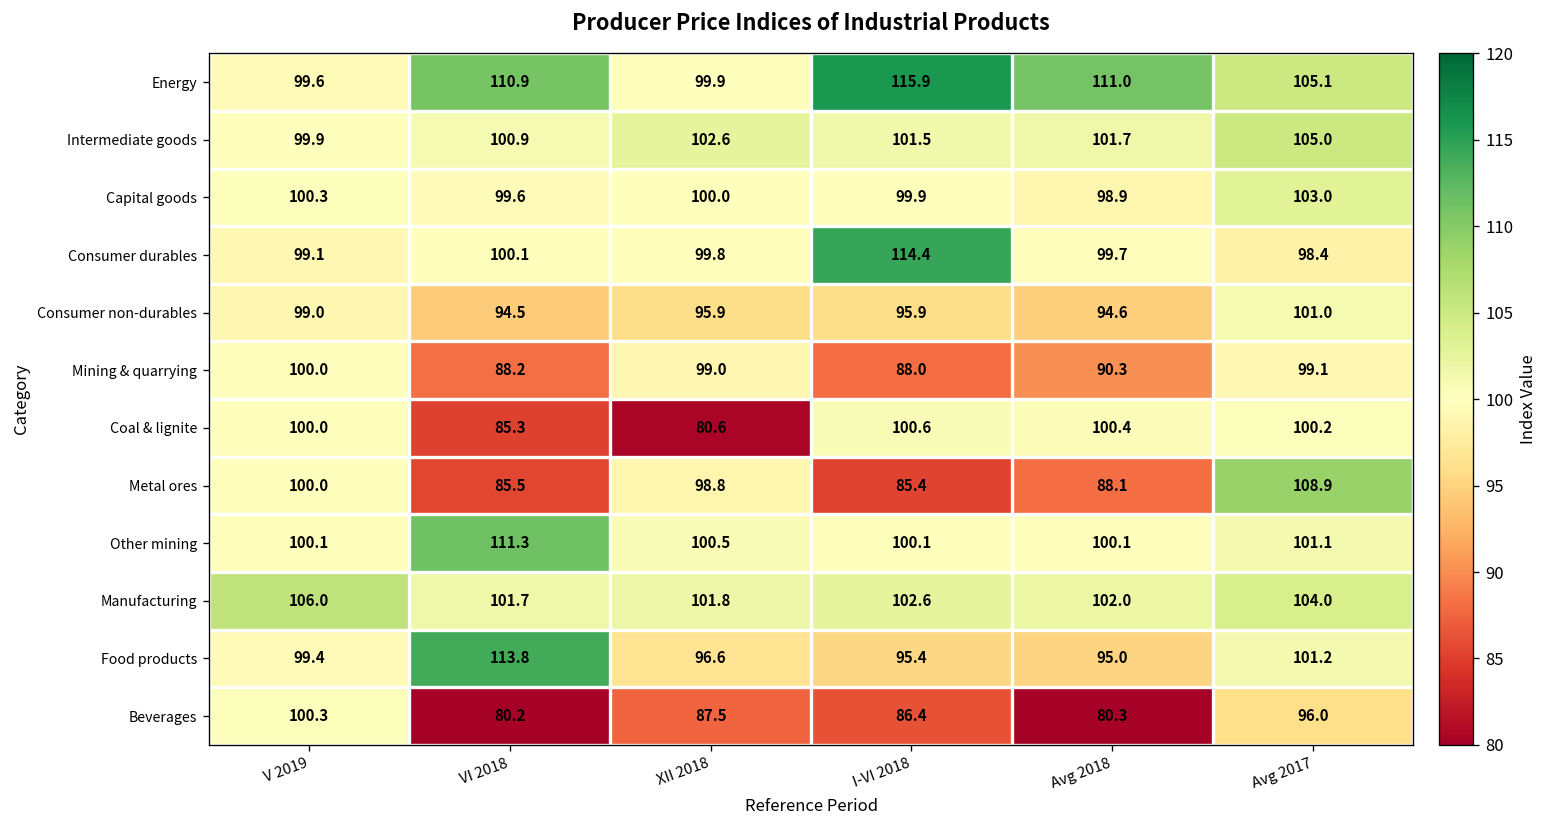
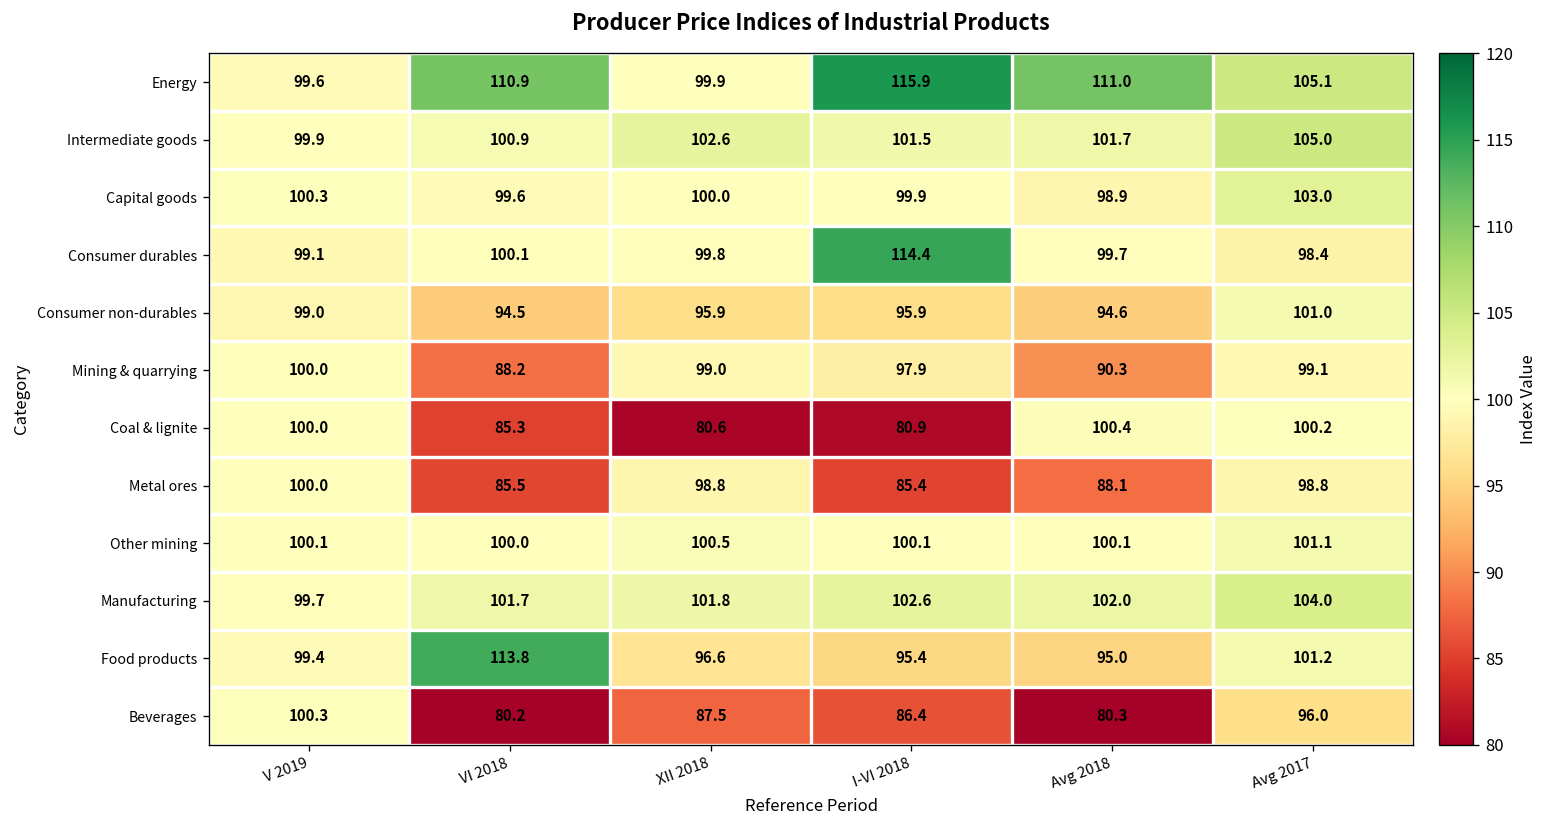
Mining & quarrying, I-VI 2018: 88.0 -> 97.9
Coal & lignite, I-VI 2018: 100.6 -> 80.9
Metal ores, Avg 2017: 108.9 -> 98.8
Other mining, VI 2018: 111.3 -> 100.0
Manufacturing, V 2019: 106.0 -> 99.7
